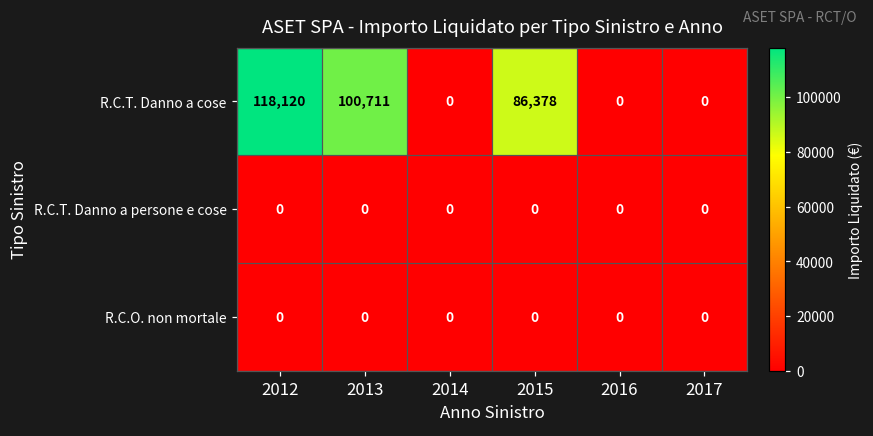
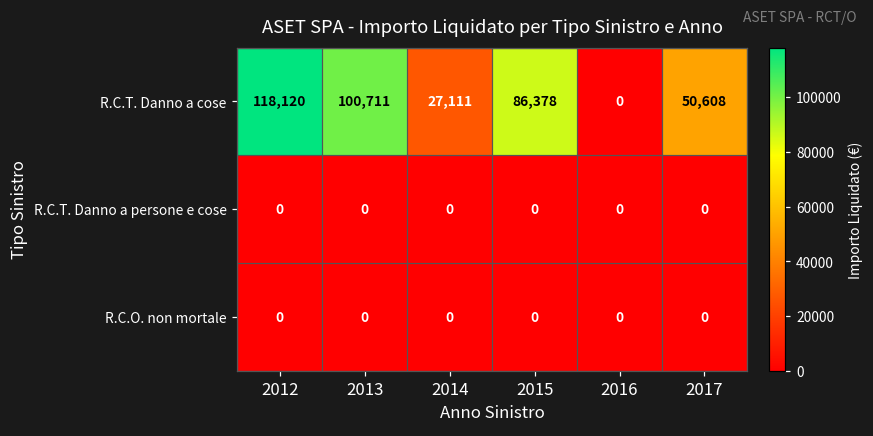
R.C.T. Danno a cose, 2014: 0 -> 27,111
R.C.T. Danno a cose, 2017: 0 -> 50,608
